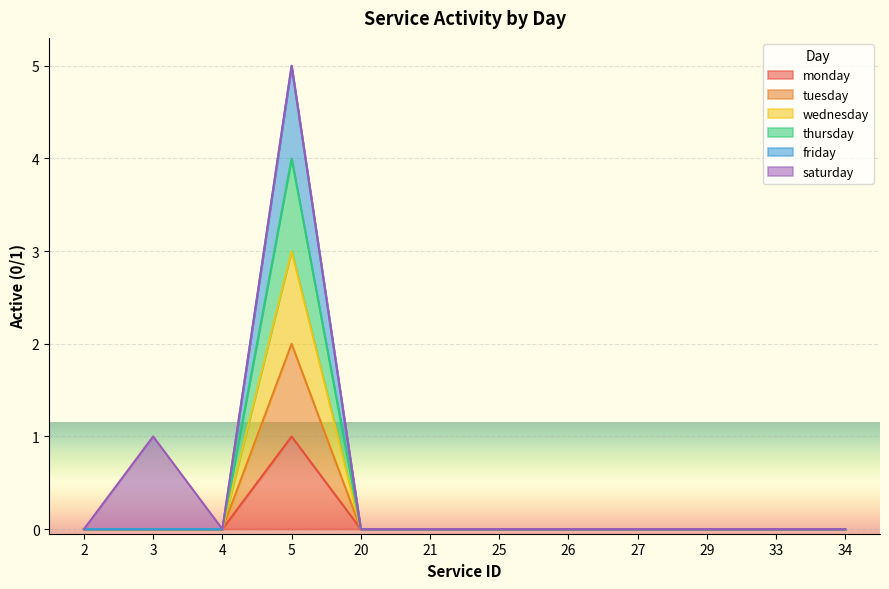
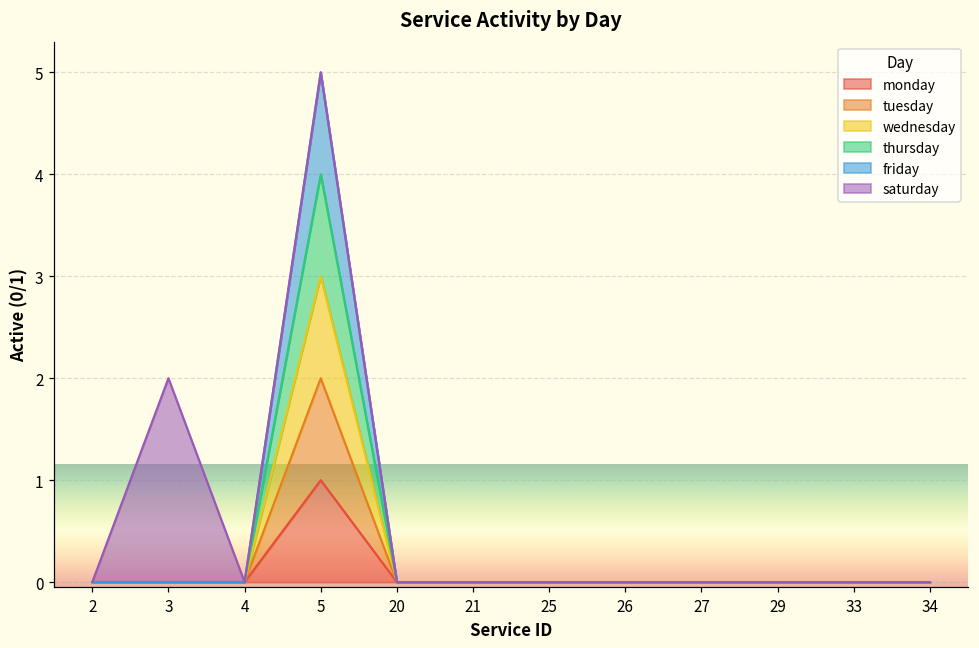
saturday, 3: 1 -> 2
